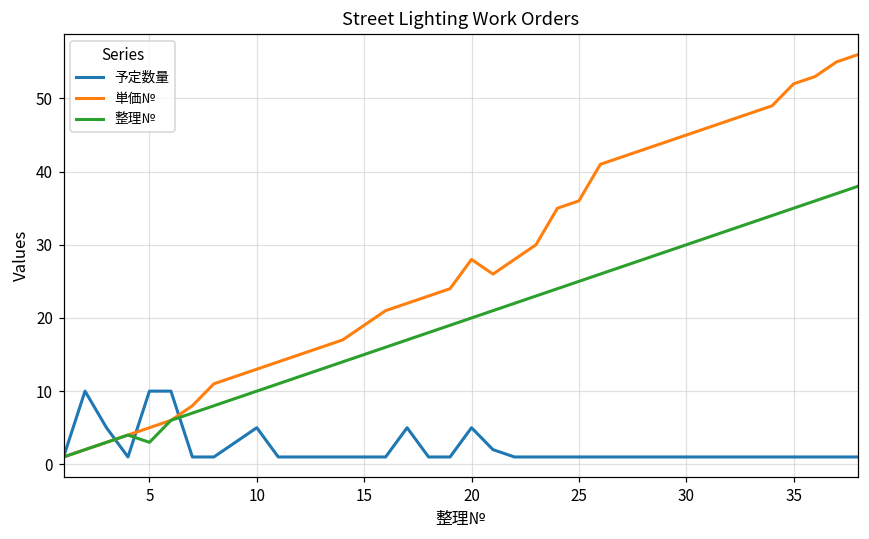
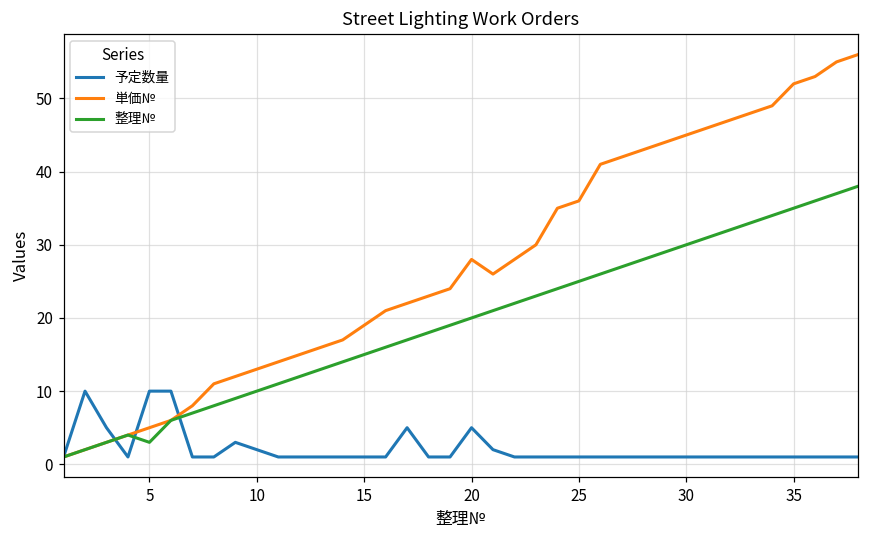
予定数量, 10: 5 -> 2
